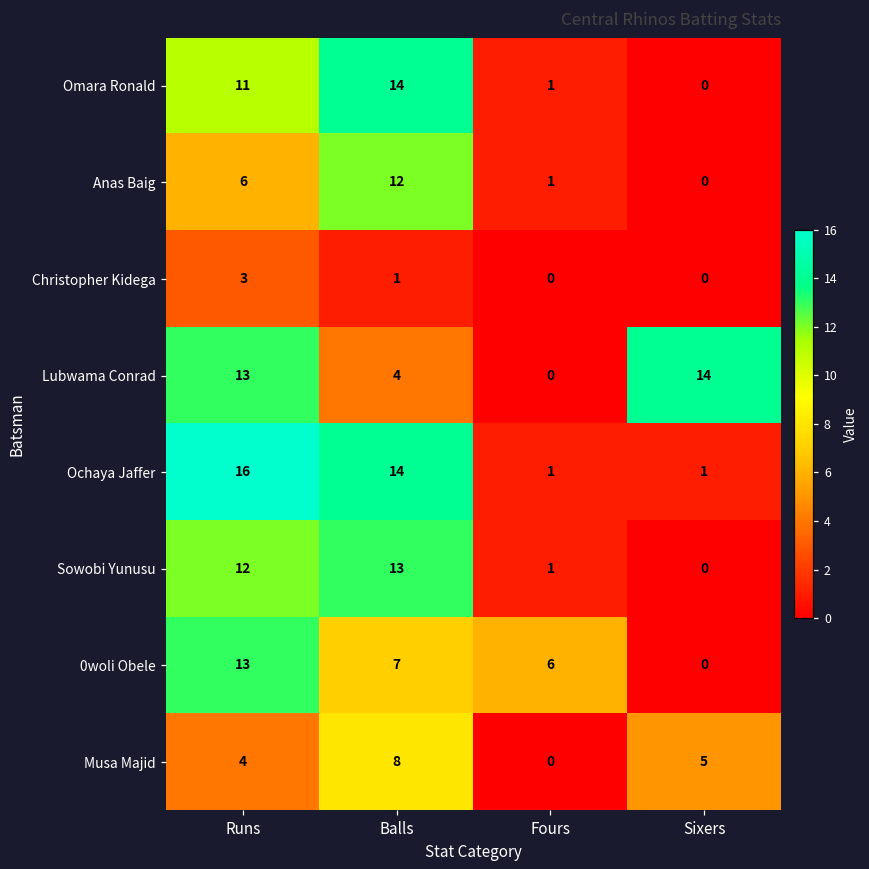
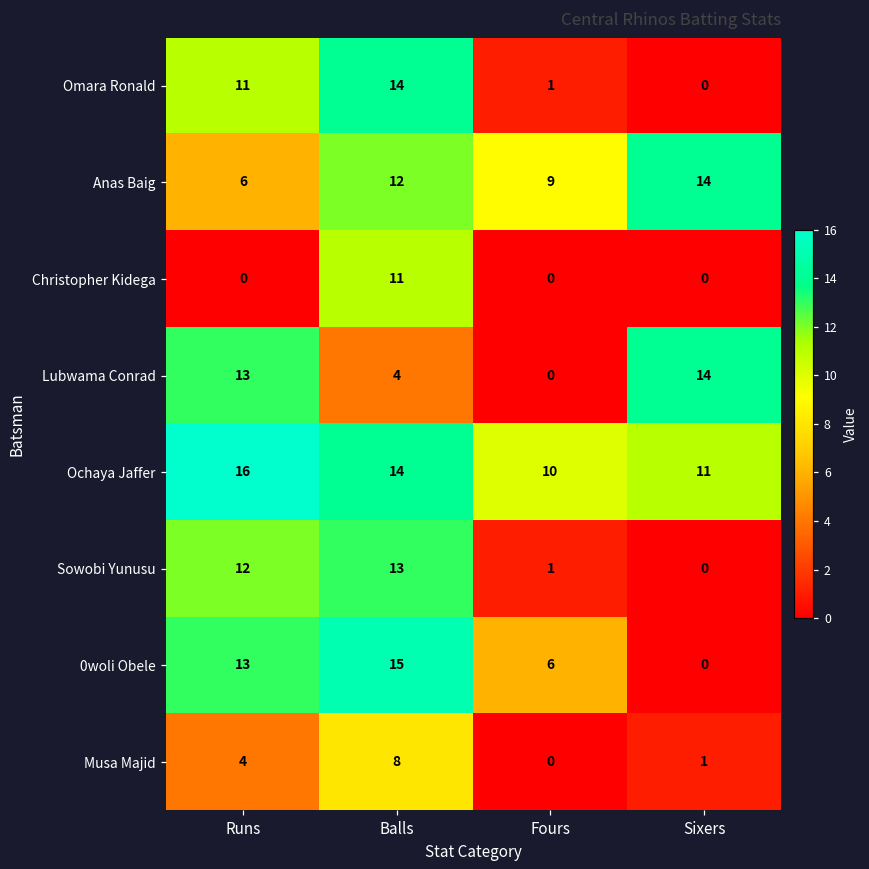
Anas Baig, Fours: 1 -> 9
Anas Baig, Sixers: 0 -> 14
Christopher Kidega, Runs: 3 -> 0
Christopher Kidega, Balls: 1 -> 11
Ochaya Jaffer, Fours: 1 -> 10
Ochaya Jaffer, Sixers: 1 -> 11
0woli Obele, Balls: 7 -> 15
Musa Majid, Sixers: 5 -> 1
